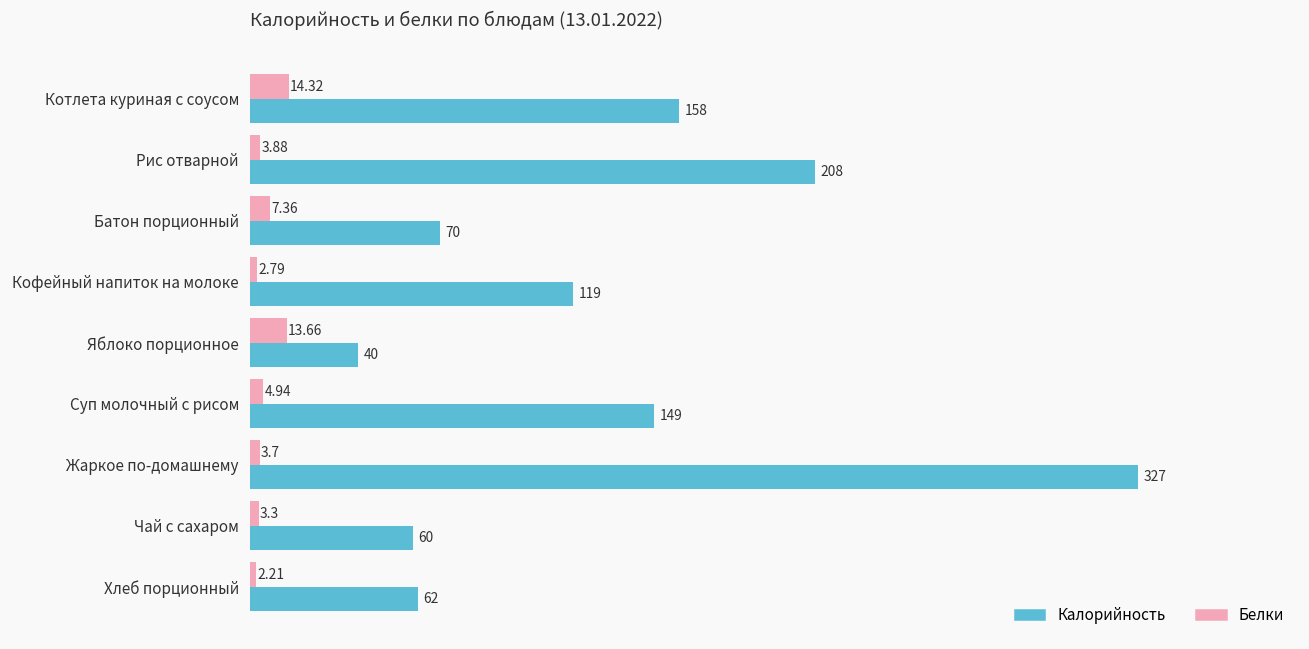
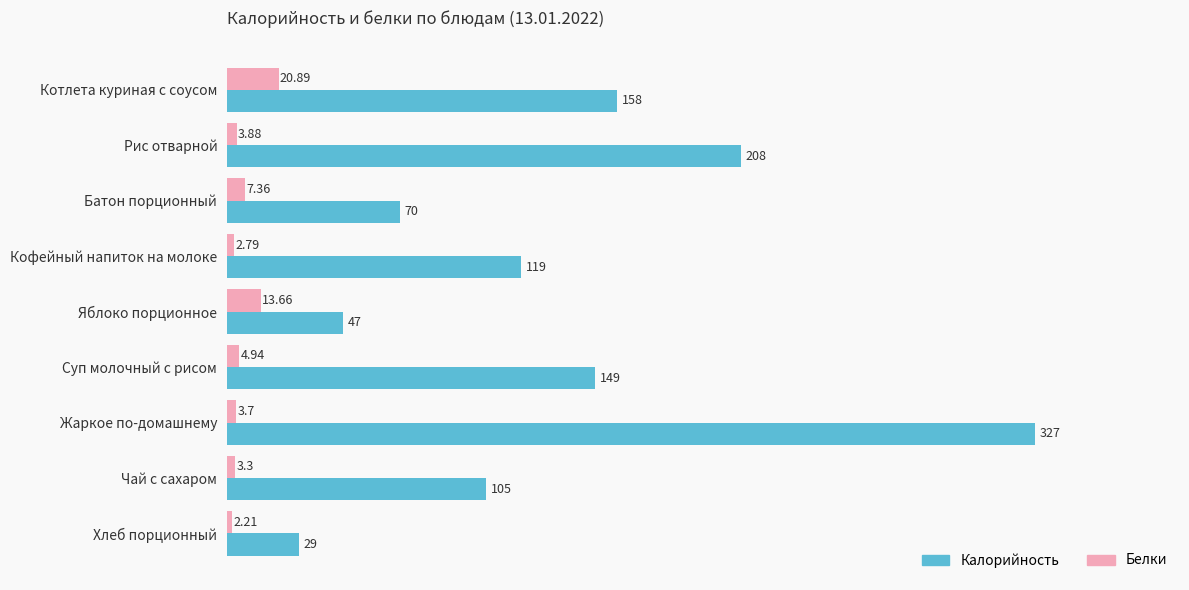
Белки, Котлета куриная с соусом: 14.32 -> 20.89
Калорийность, Яблоко порционное: 40 -> 47
Калорийность, Чай с сахаром: 60 -> 105
Калорийность, Хлеб порционный: 62 -> 29
